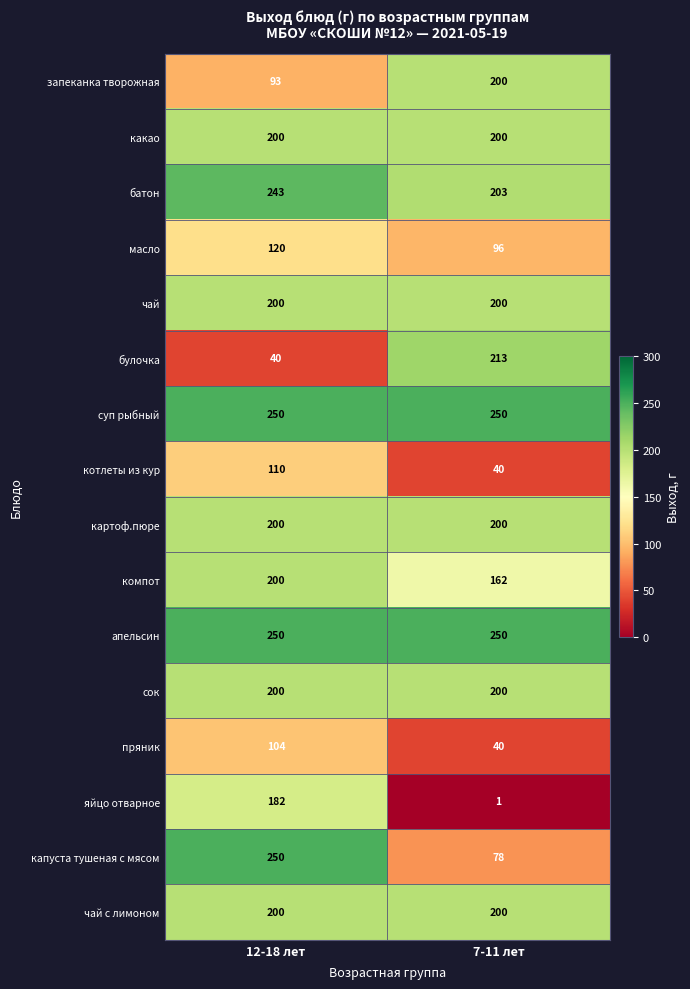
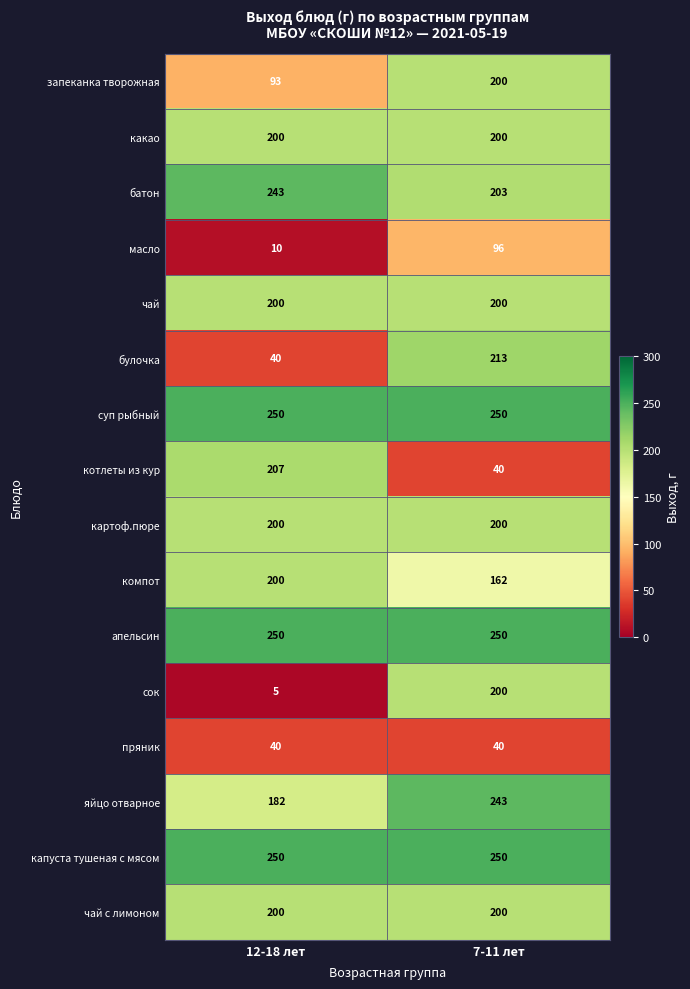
масло, 12-18 лет: 120 -> 10
котлеты из кур, 12-18 лет: 110 -> 207
сок, 12-18 лет: 200 -> 5
пряник, 12-18 лет: 104 -> 40
яйцо отварное, 7-11 лет: 1 -> 243
капуста тушеная с мясом, 7-11 лет: 78 -> 250
